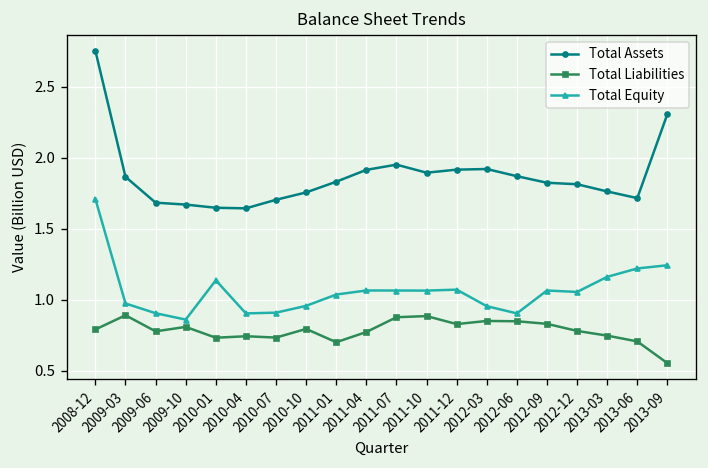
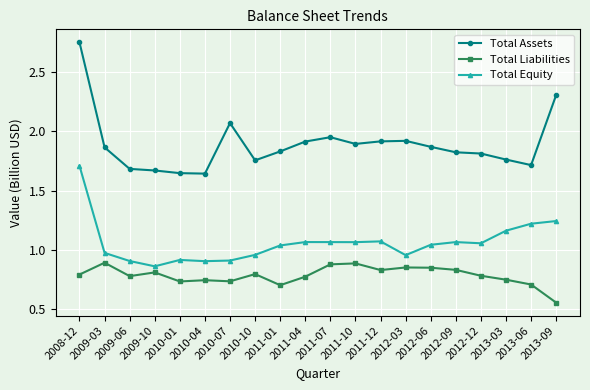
Total Equity, 2010-01: 1.14 -> 0.91
Total Assets, 2010-07: 1.70 -> 2.07
Total Equity, 2012-06: 0.90 -> 1.04
